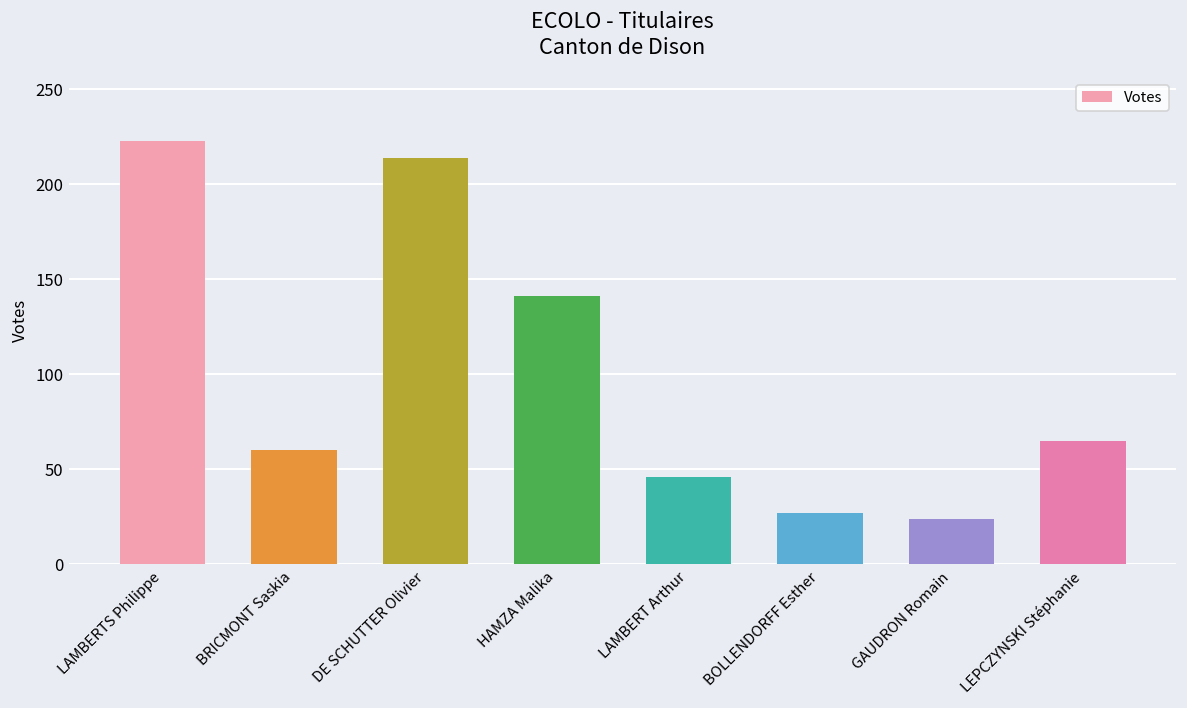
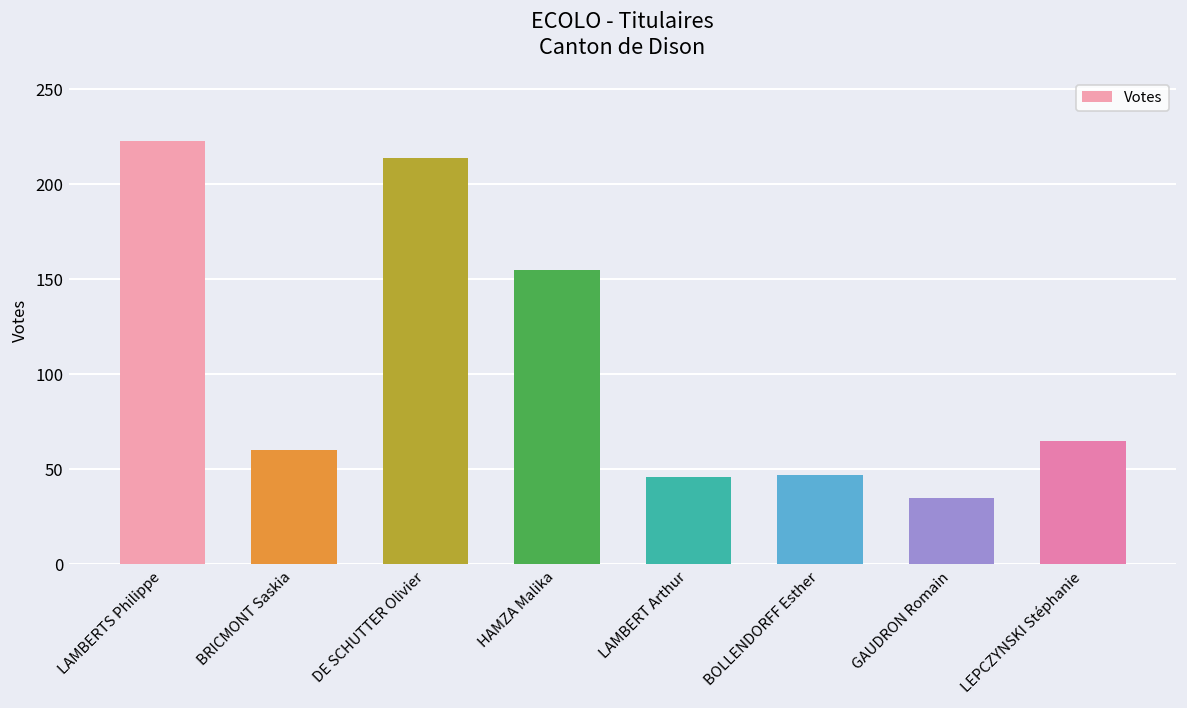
HAMZA Malika: 141 -> 155
BOLLENDORFF Esther: 27 -> 47
GAUDRON Romain: 24 -> 35
